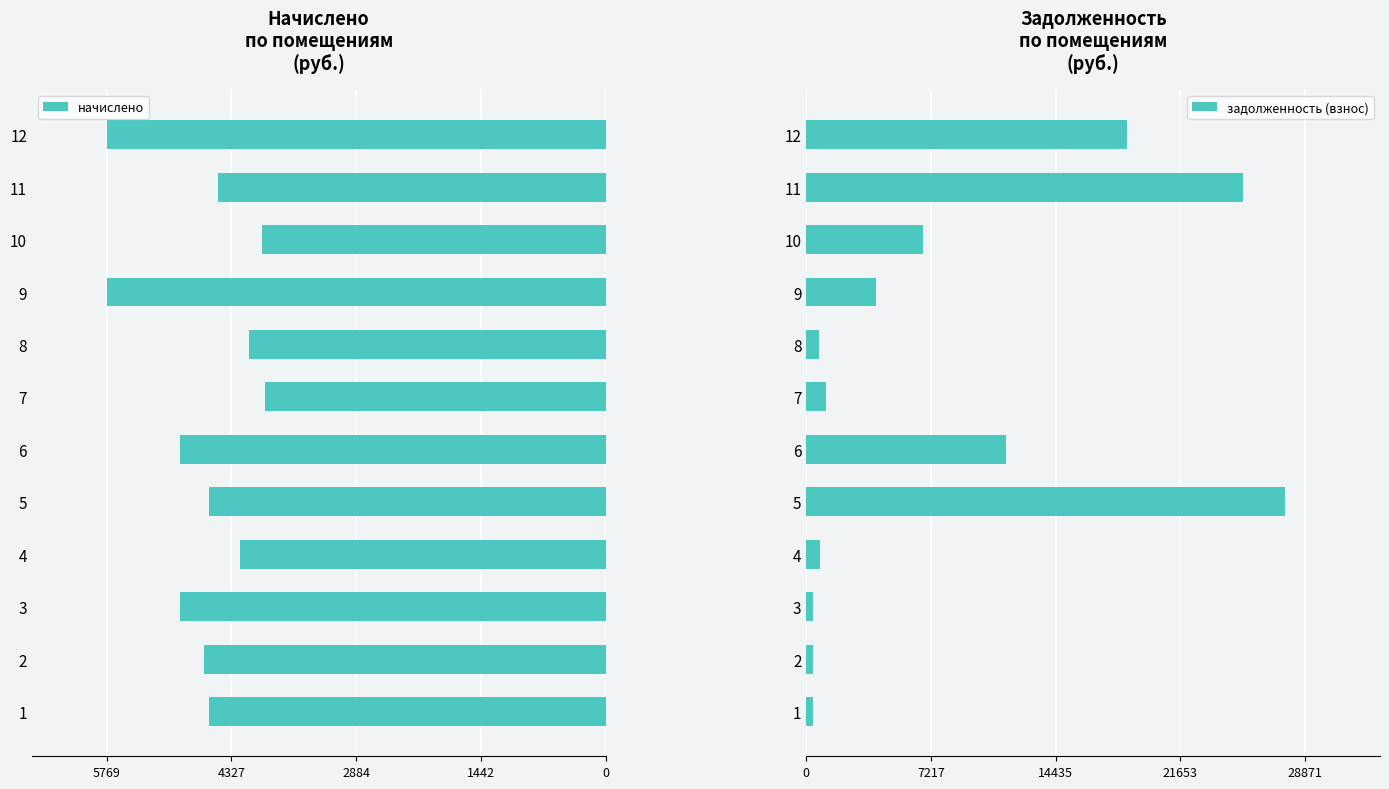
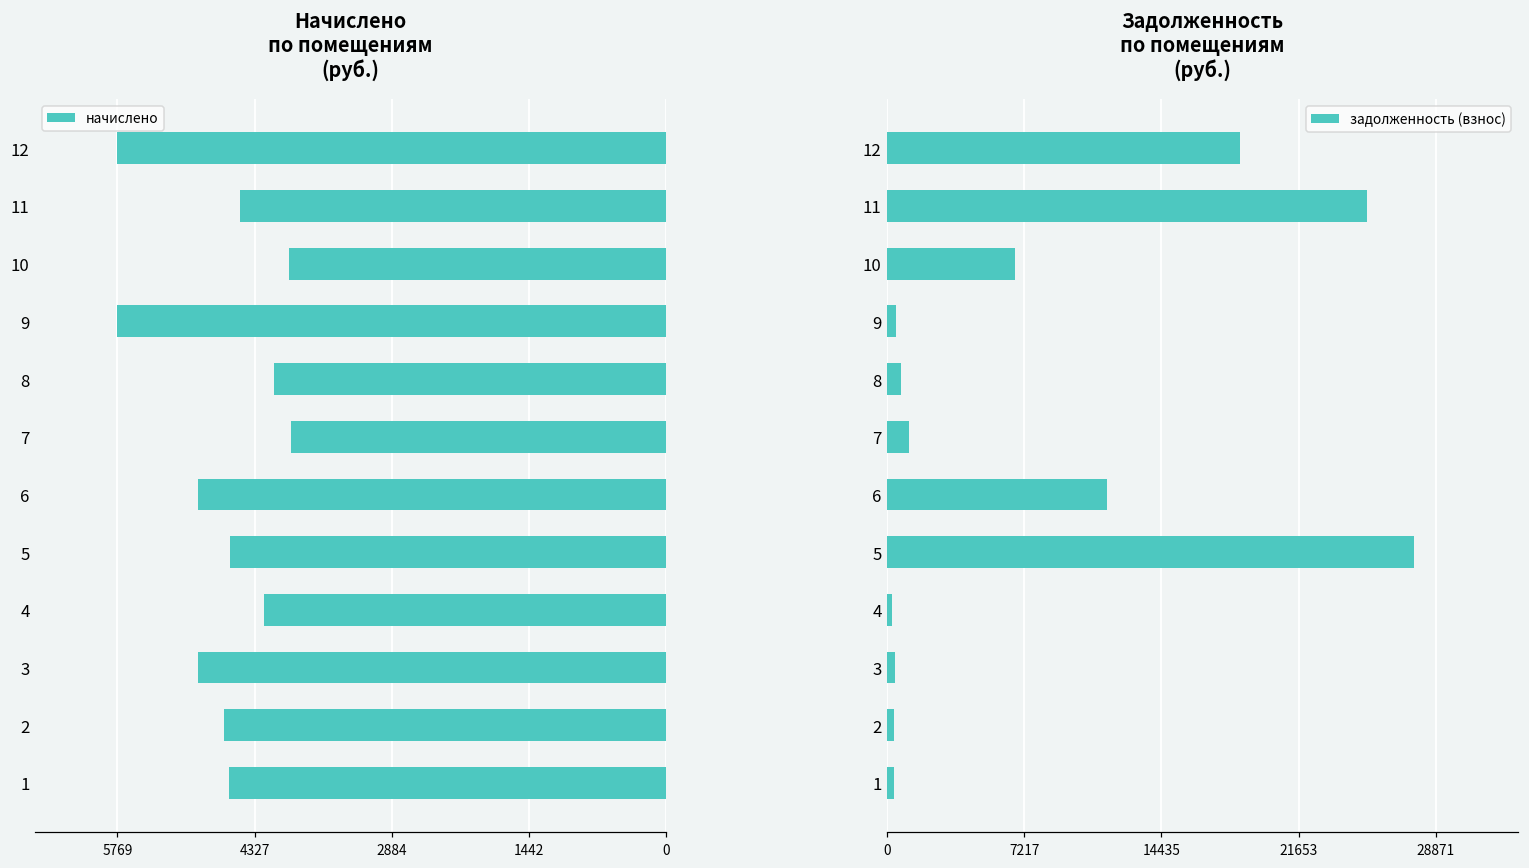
Задолженность по помещениям (руб.), 9: 4000 -> 500
Задолженность по помещениям (руб.), 4: 800 -> 300
